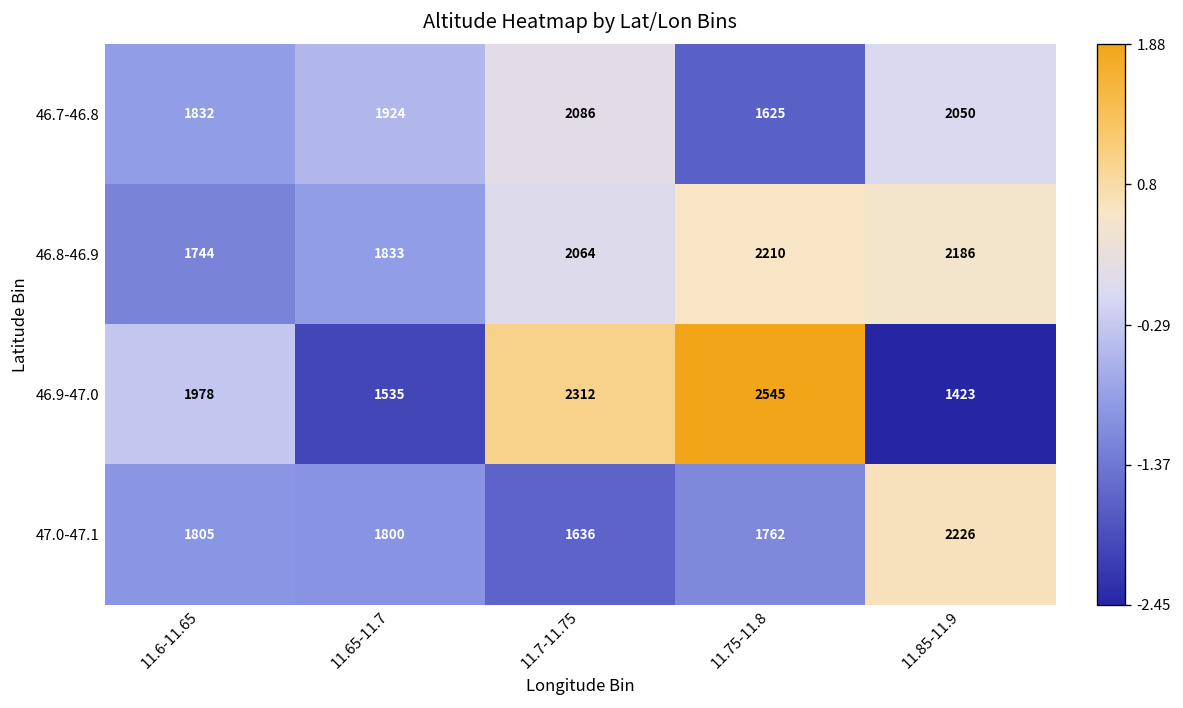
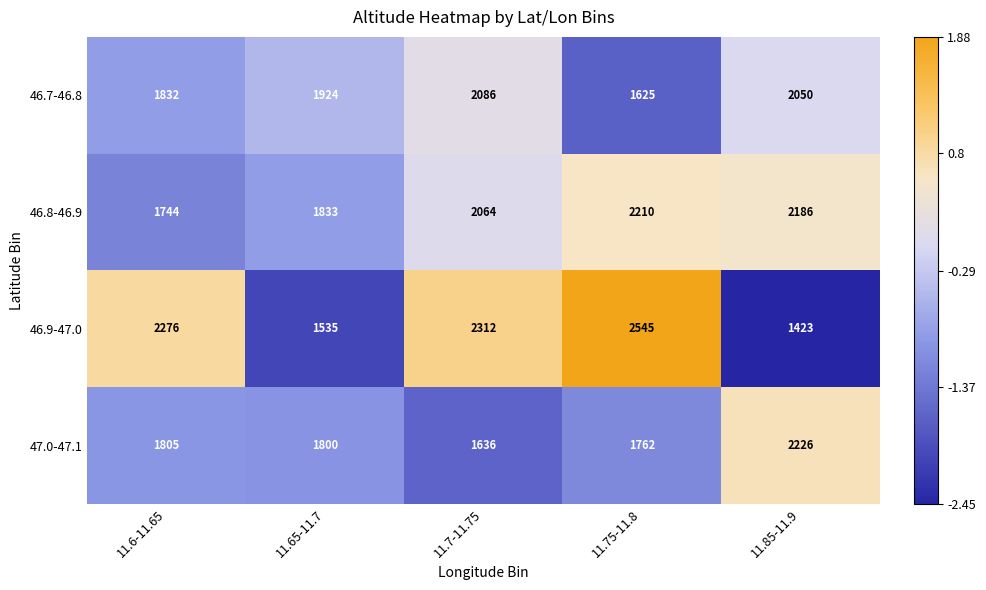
46.9-47.0, 11.6-11.65: 1978 -> 2276
